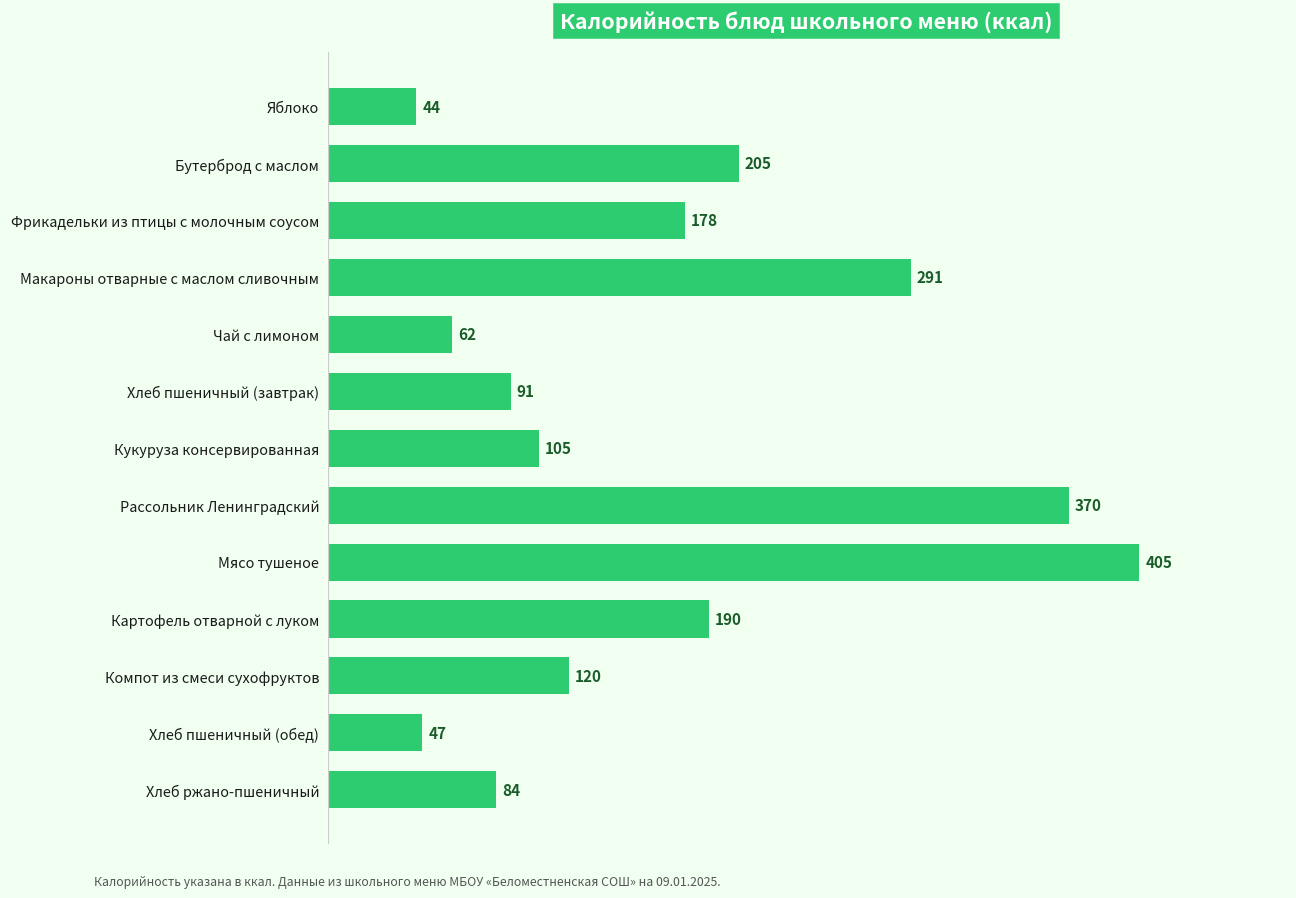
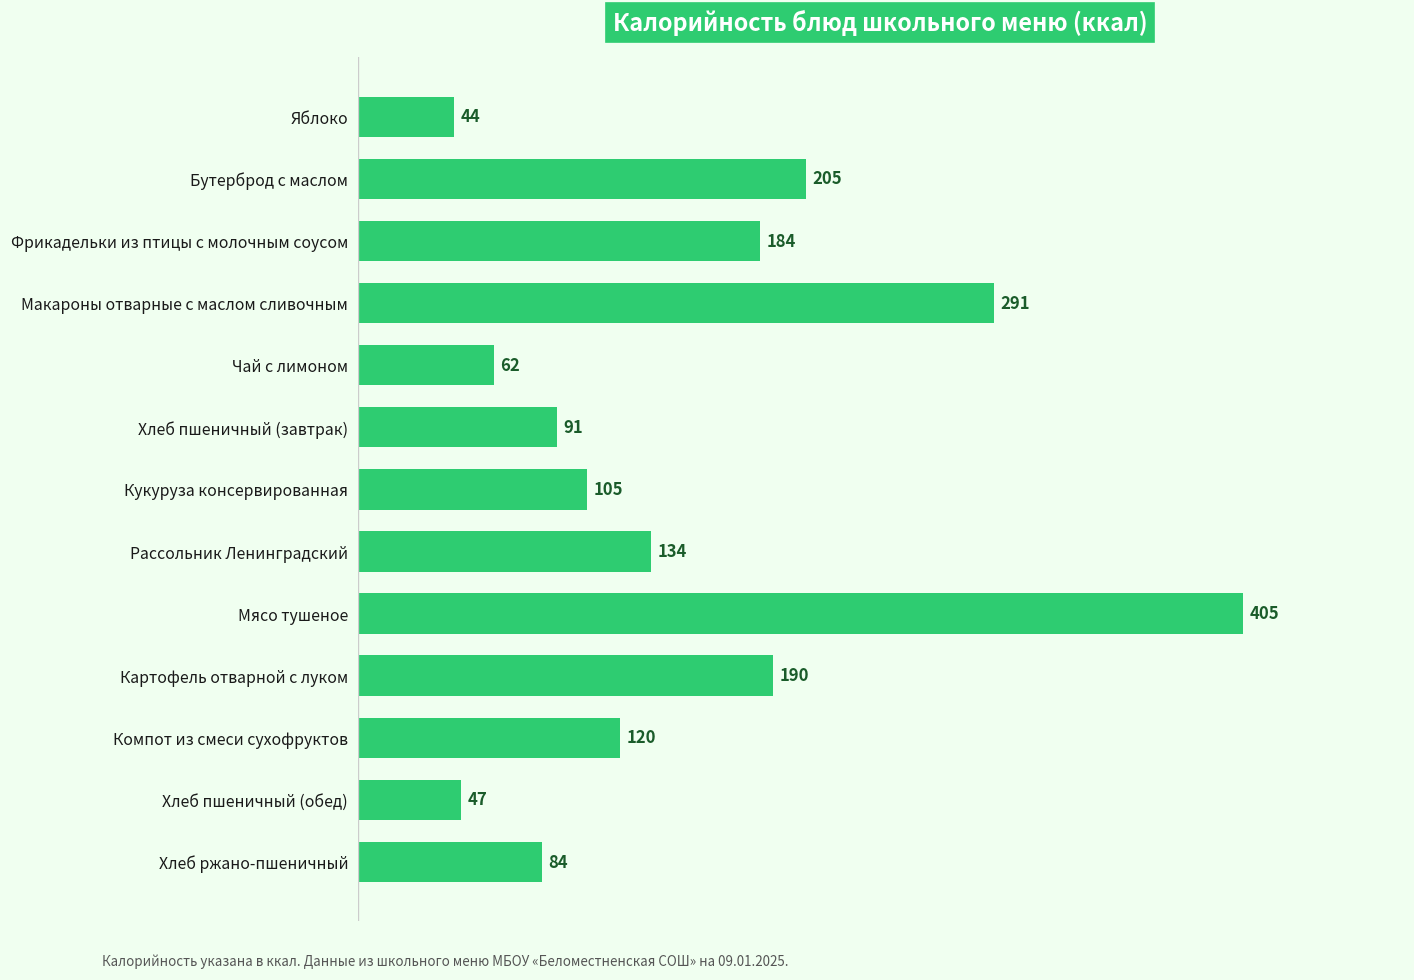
Фрикадельки из птицы с молочным соусом: 178 -> 184
Рассольник Ленинградский: 370 -> 134
